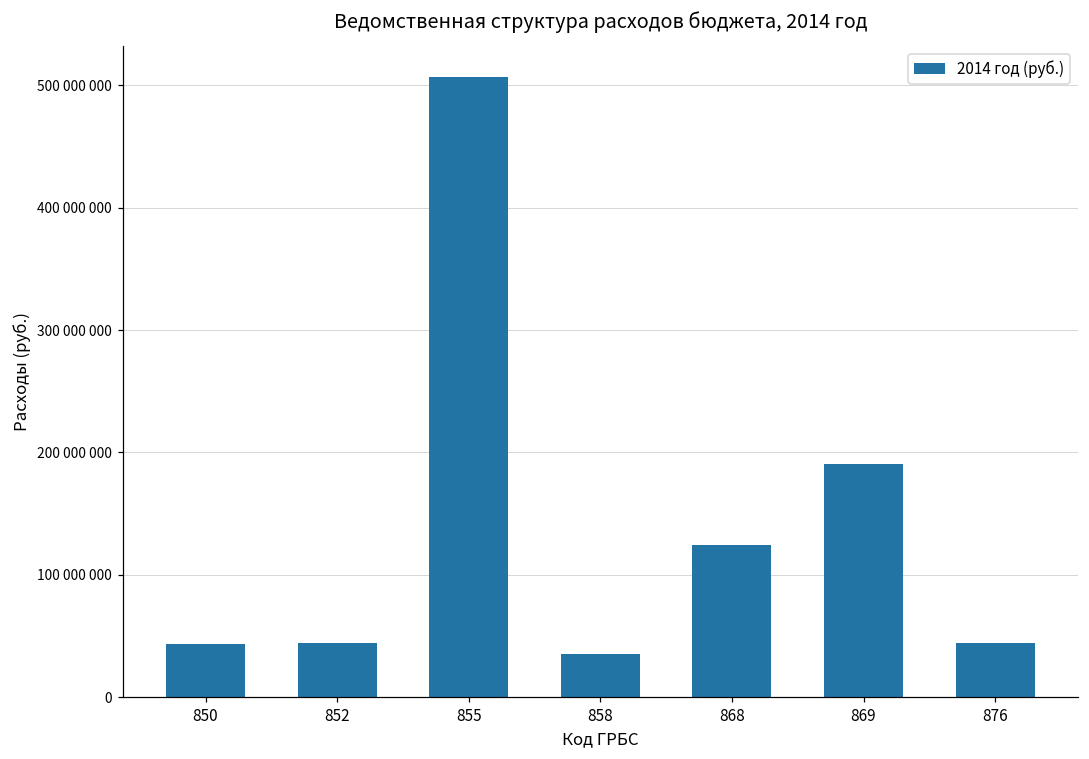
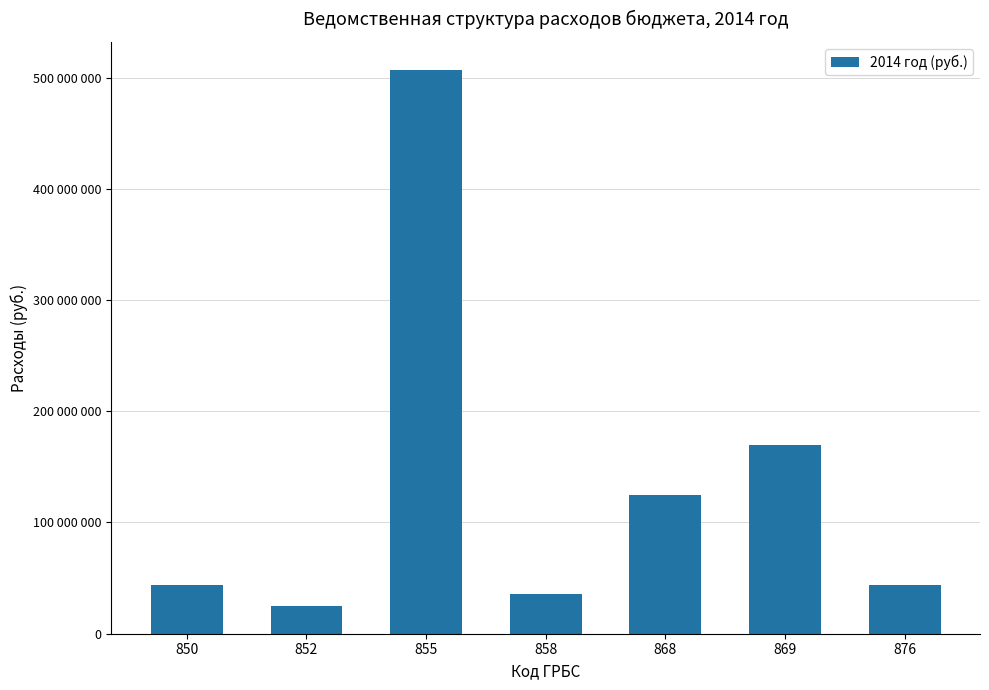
852: 44000000 -> 25000000
869: 191000000 -> 170000000
